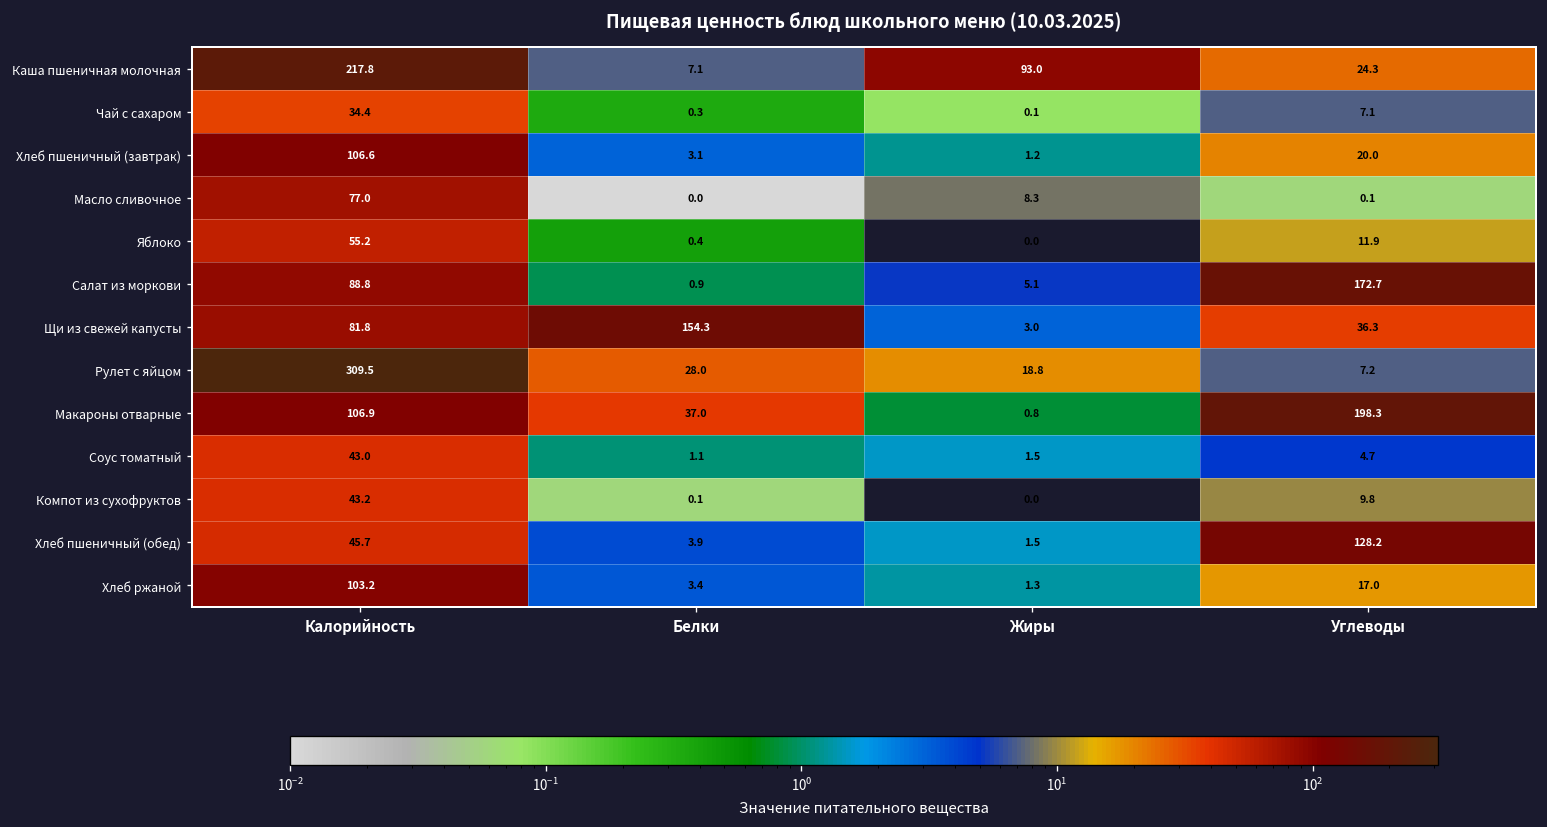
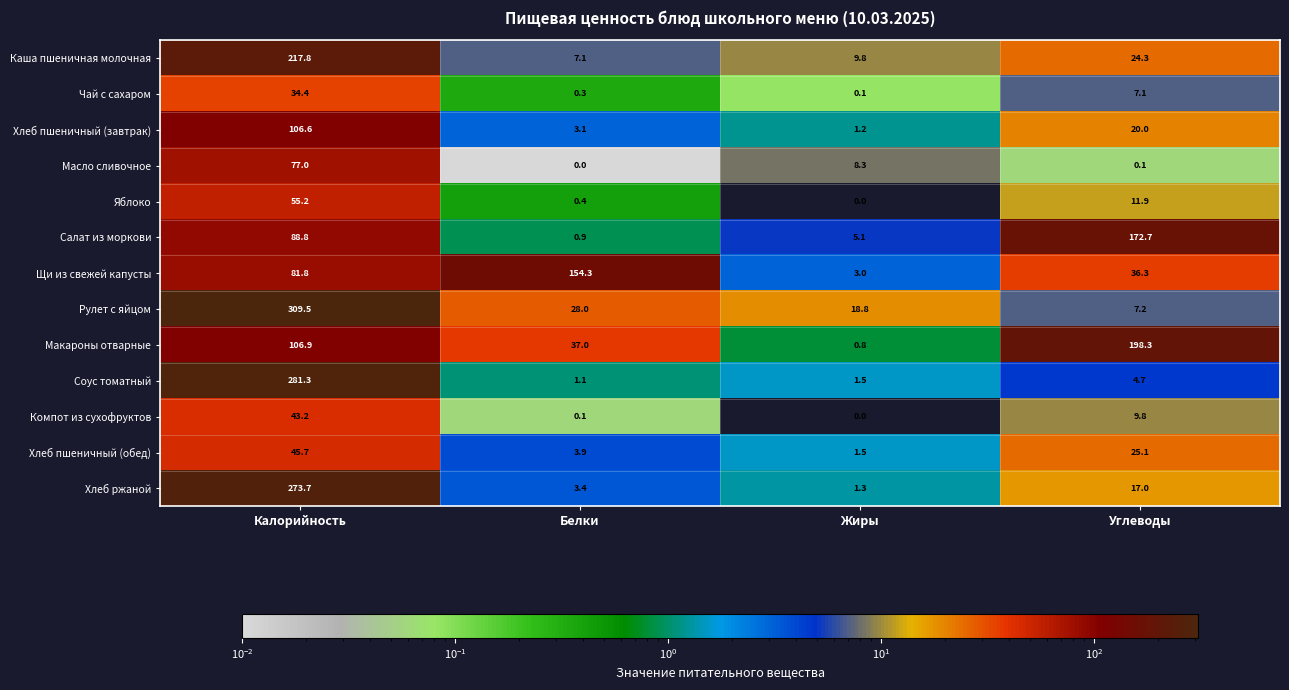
Каша пшеничная молочная, Жиры: 93.0 -> 9.8
Соус томатный, Калорийность: 43.0 -> 281.3
Хлеб пшеничный (обед), Углеводы: 128.2 -> 25.1
Хлеб ржаной, Калорийность: 103.2 -> 273.7
